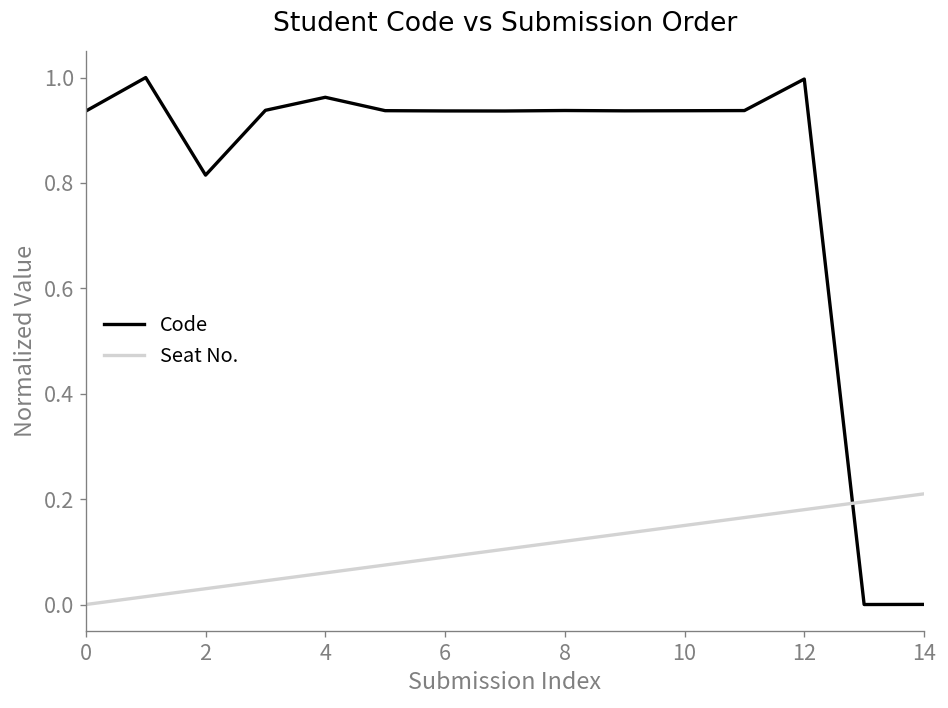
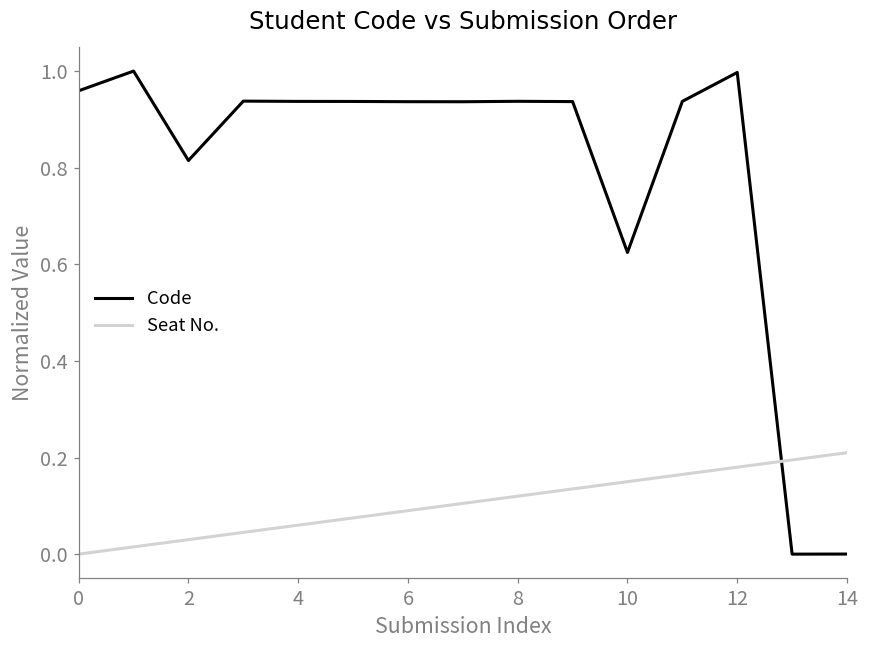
Code, 0: 0.94 -> 0.96
Code, 4: 0.96 -> 0.94
Code, 10: 0.94 -> 0.62
